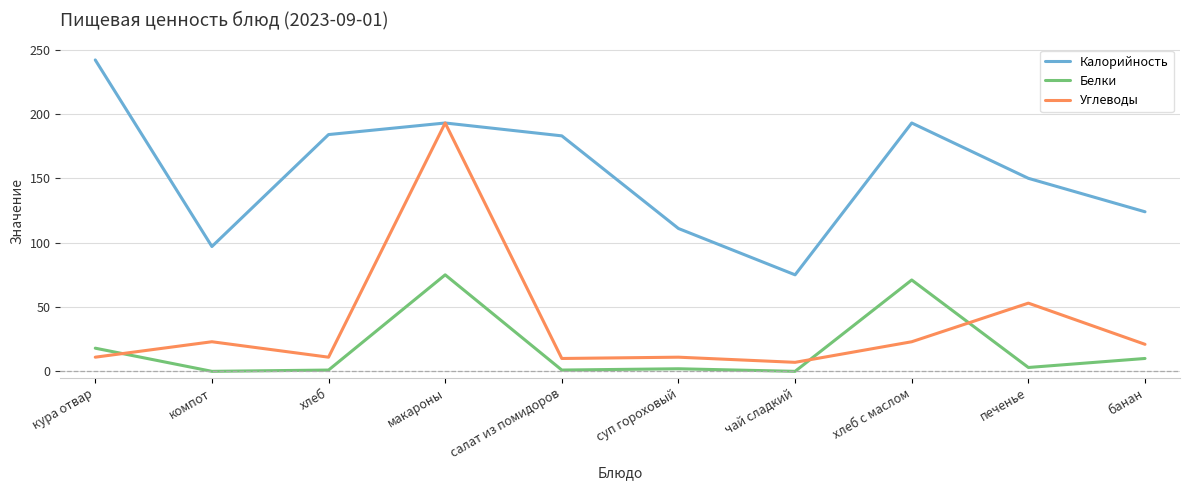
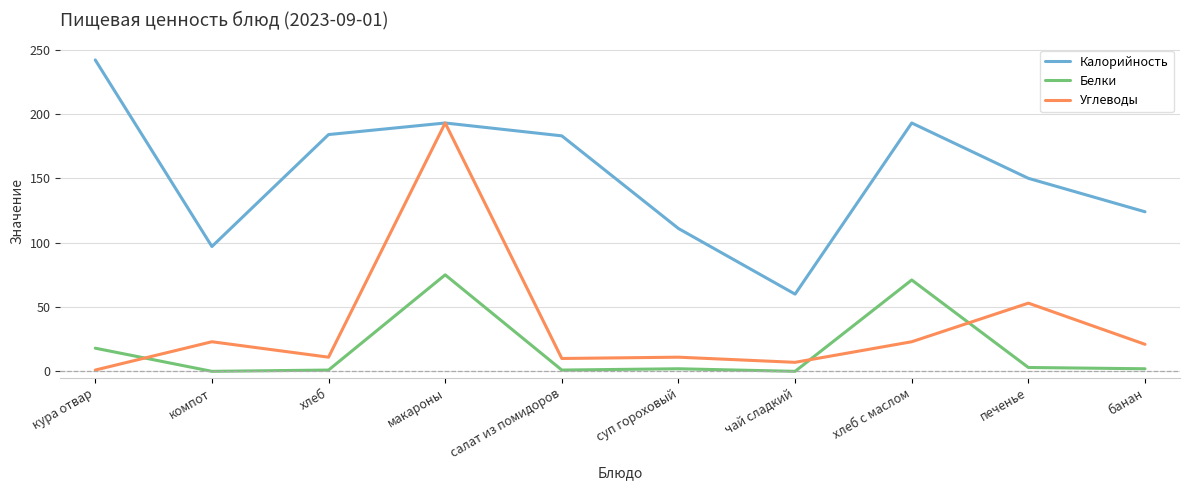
Углеводы, кура отвар: 11 -> 1
Калорийность, чай сладкий: 75 -> 60
Белки, банан: 10 -> 2
